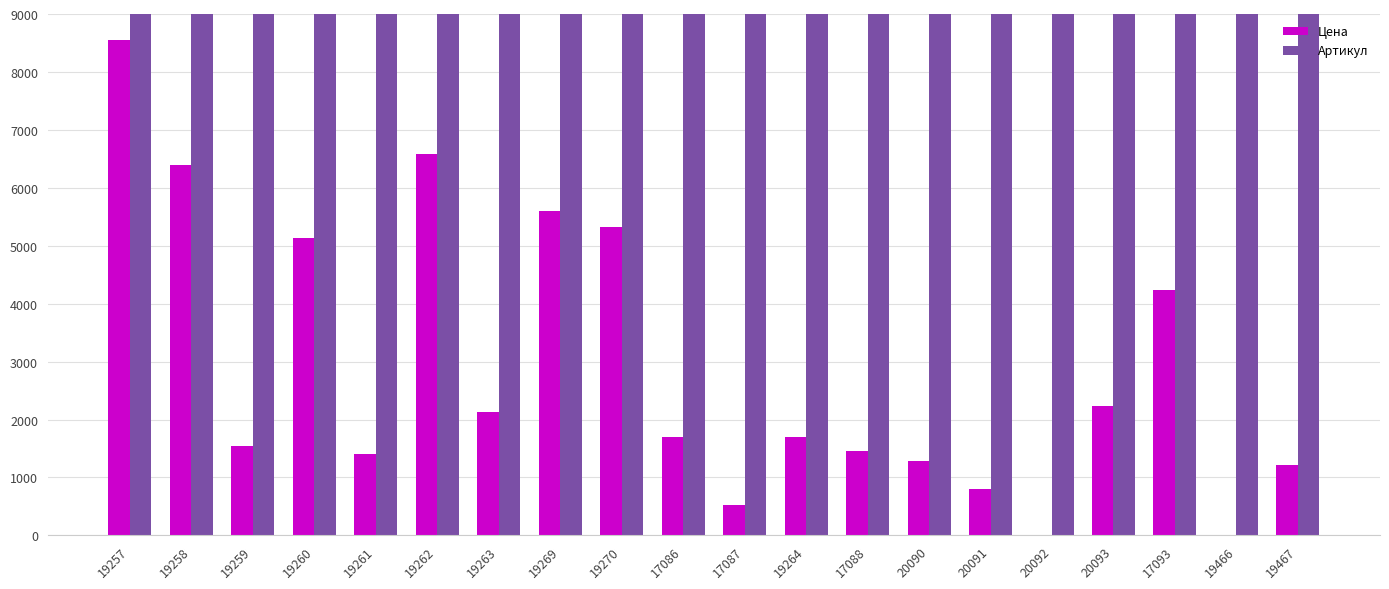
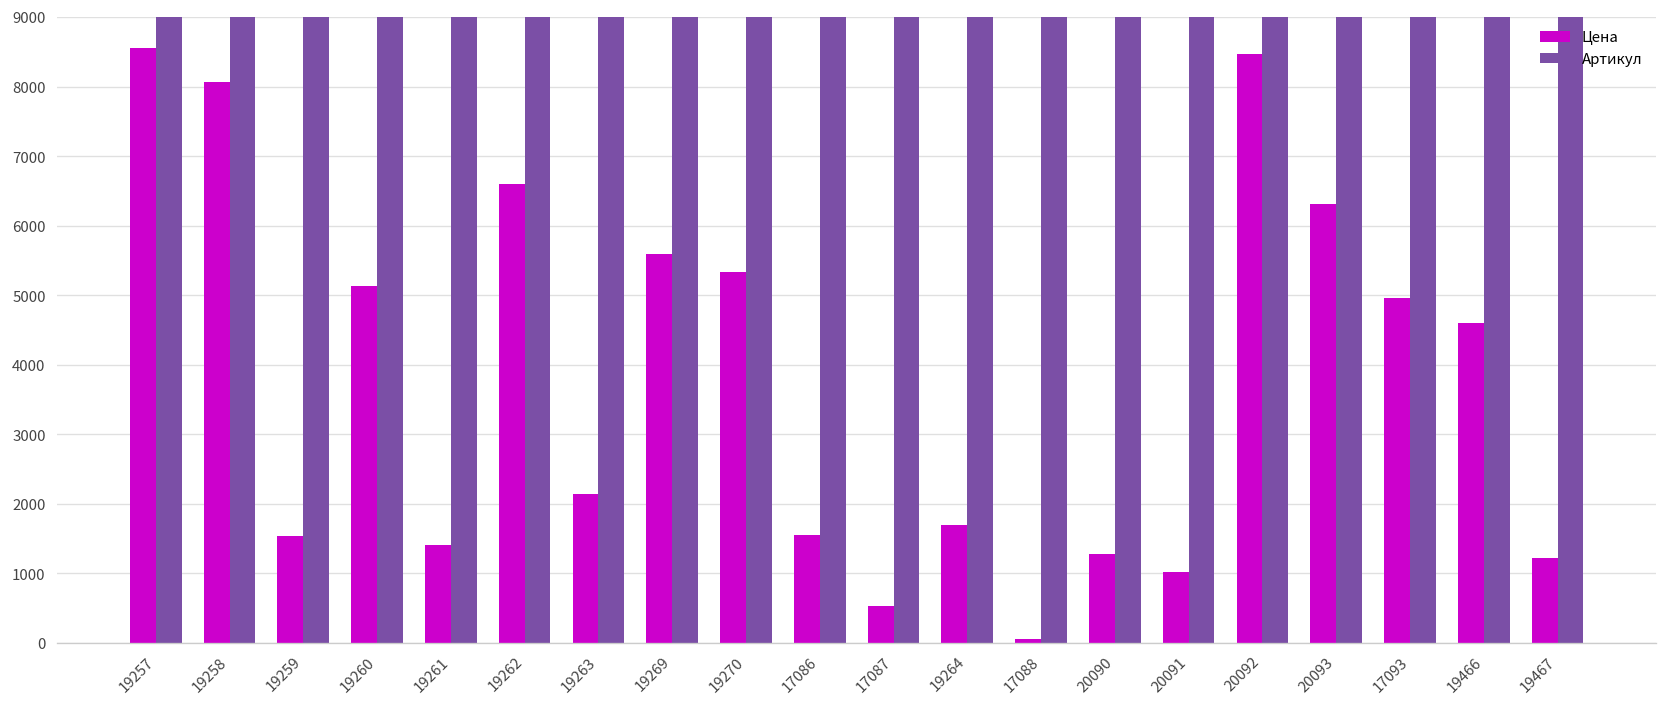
Цена, 19258: 6400 -> 8100
Цена, 17086: 1700 -> 1500
Цена, 17088: 1400 -> 100
Цена, 20091: 800 -> 1000
Цена, 20092: 0 -> 8500
Цена, 20093: 2200 -> 6300
Цена, 17093: 4200 -> 5000
Цена, 19466: 0 -> 4600
